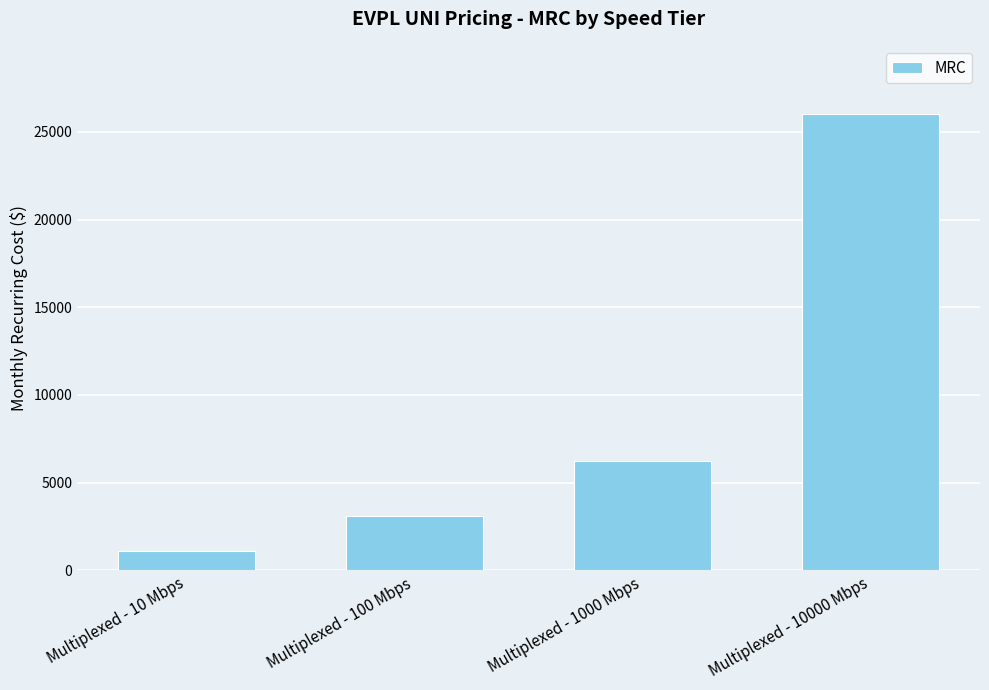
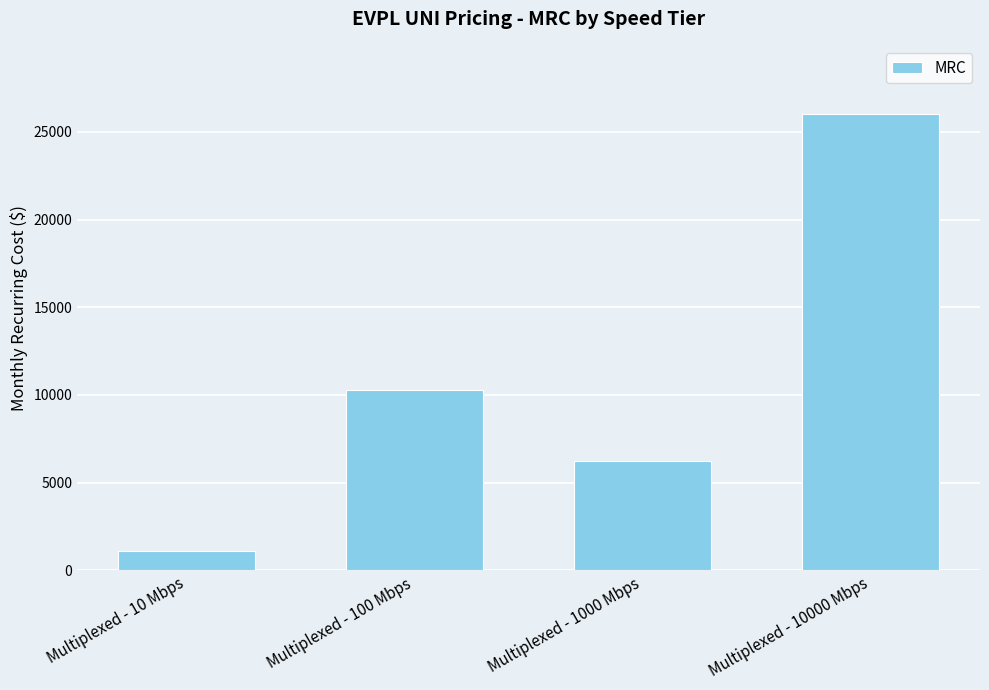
Multiplexed - 100 Mbps: 3100 -> 10300
